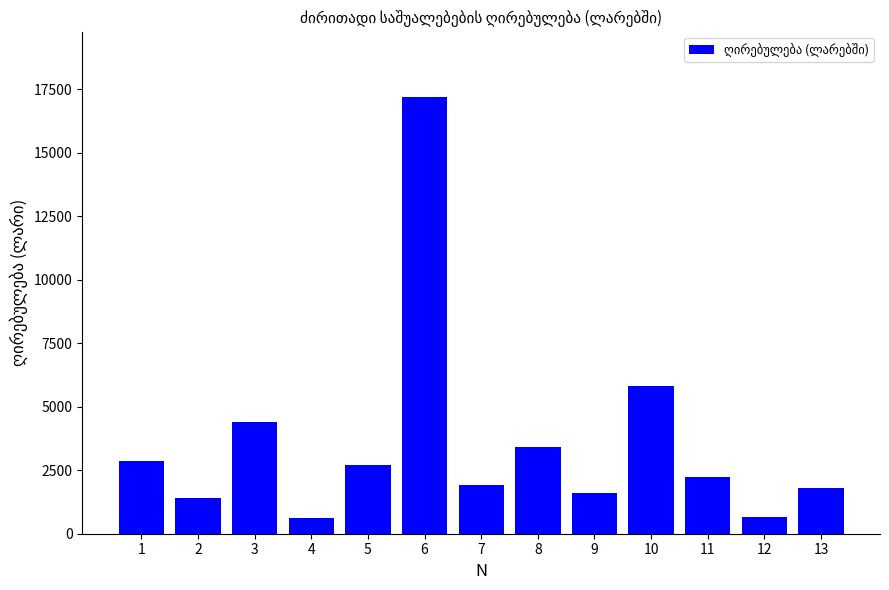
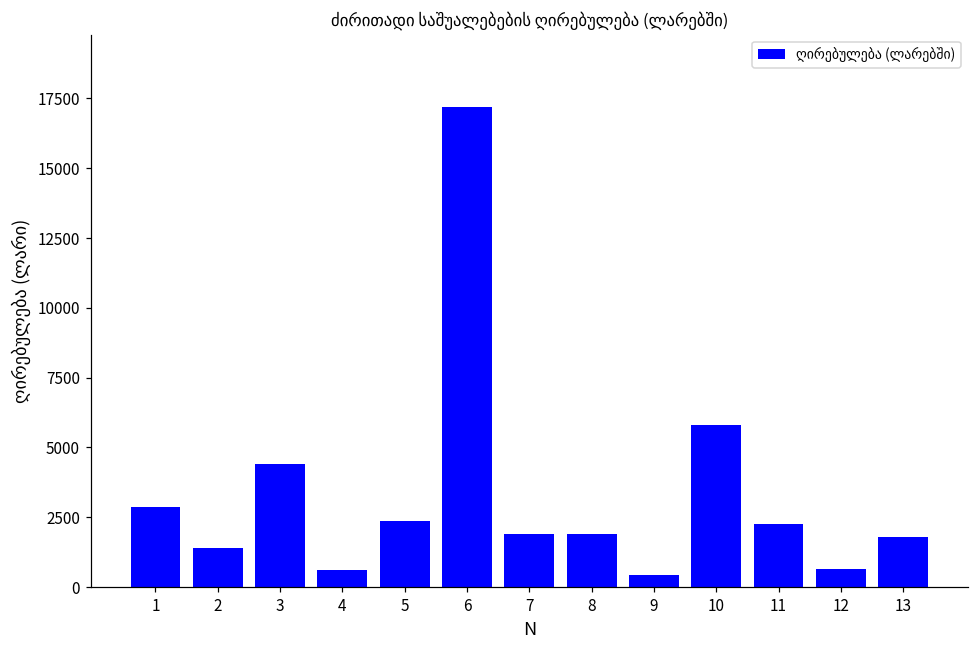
5: 2700 -> 2400
8: 3400 -> 1900
9: 1600 -> 400
